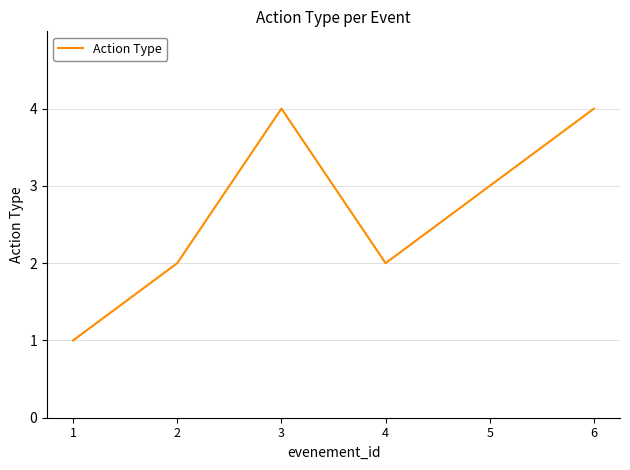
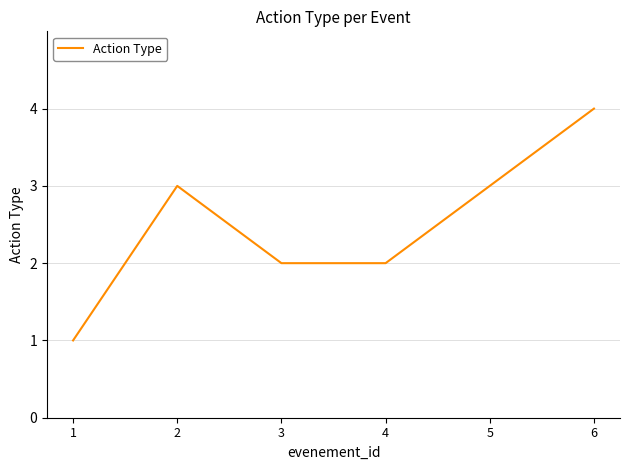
2: 2 -> 3
3: 4 -> 2
